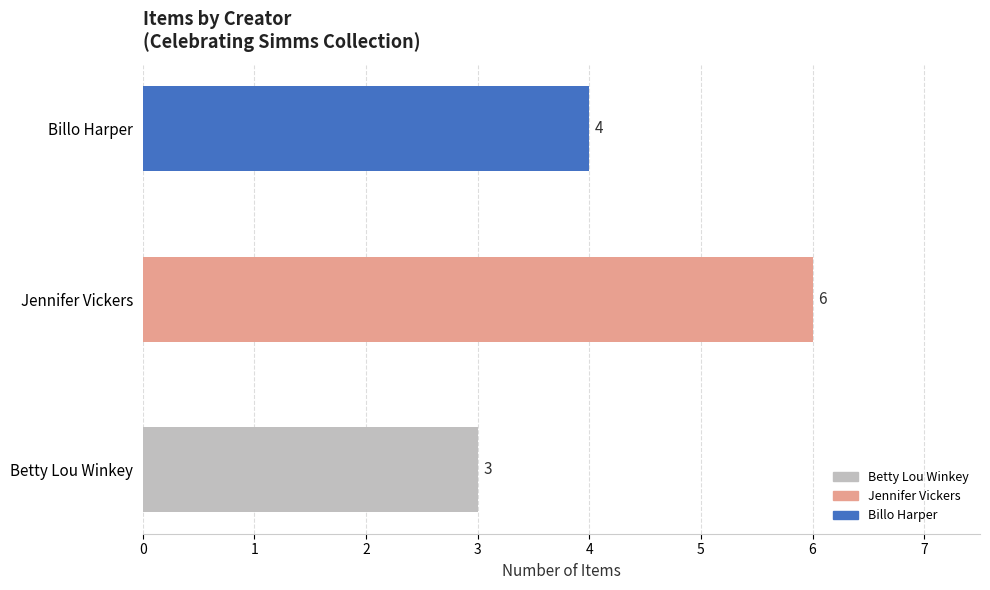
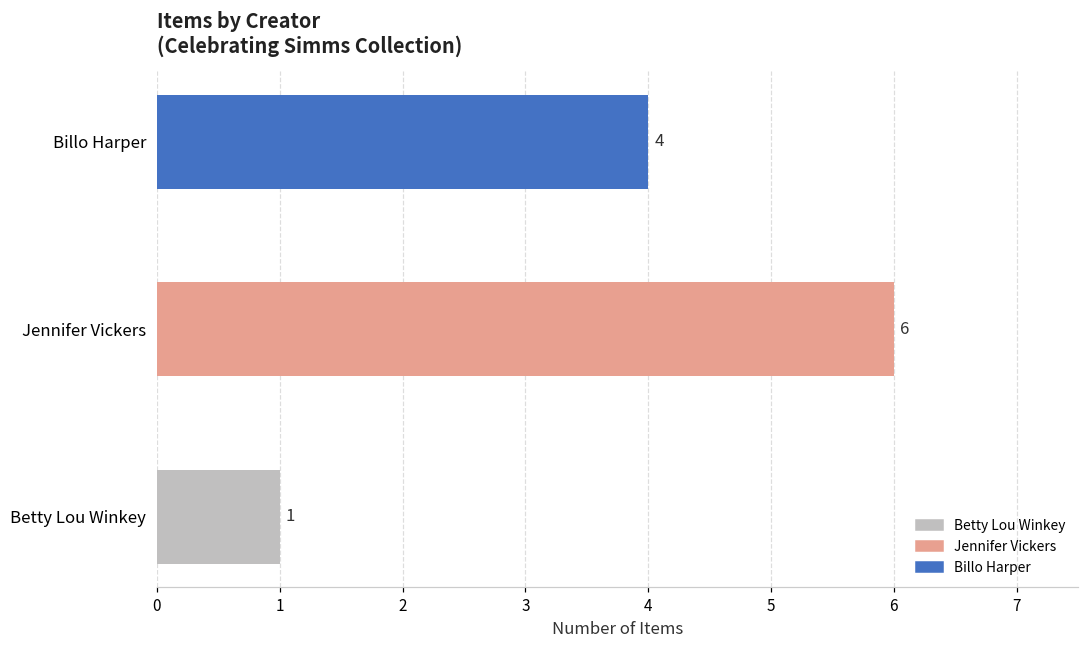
Betty Lou Winkey: 3 -> 1
